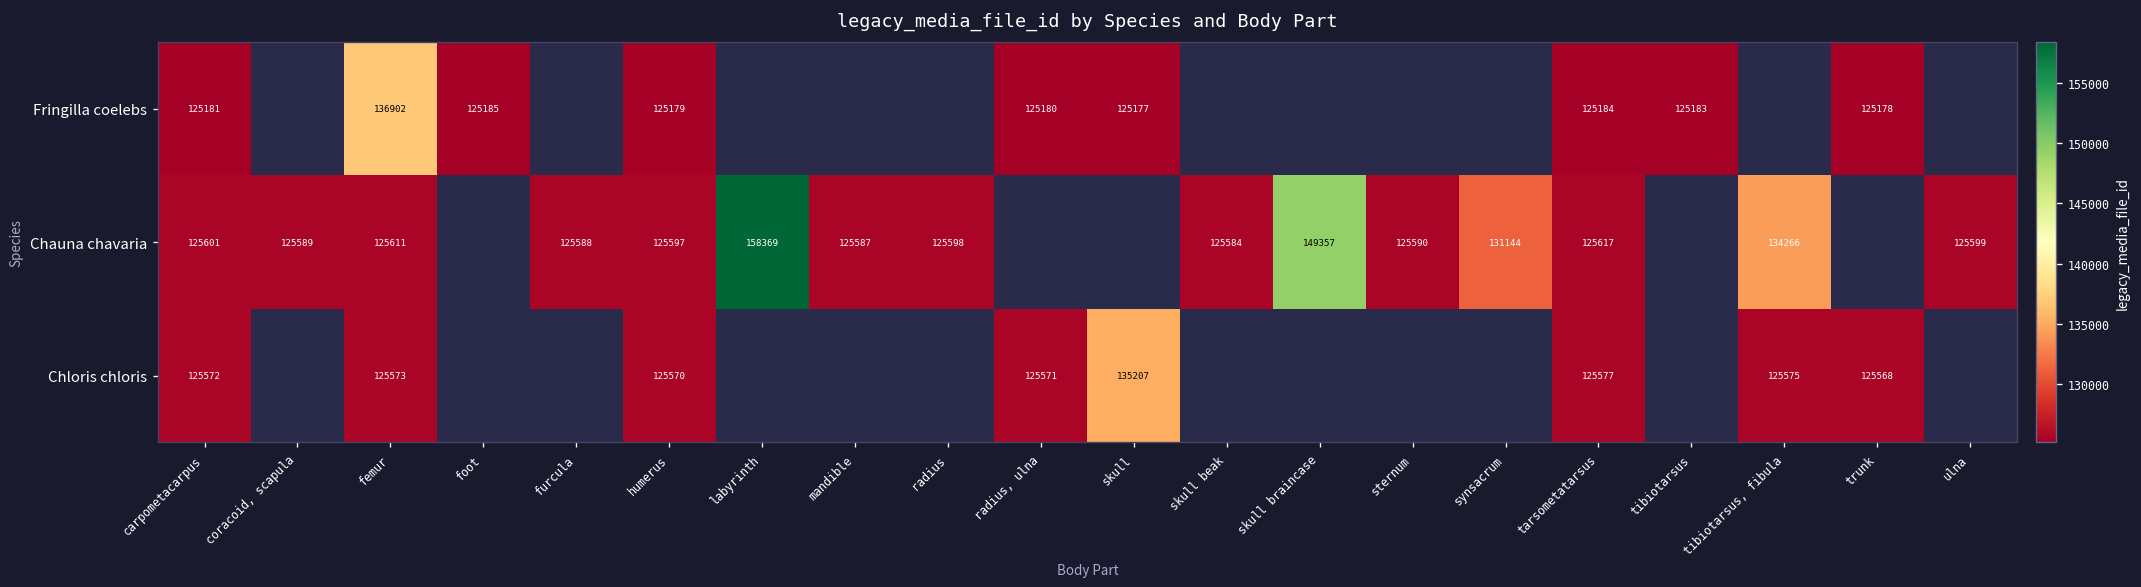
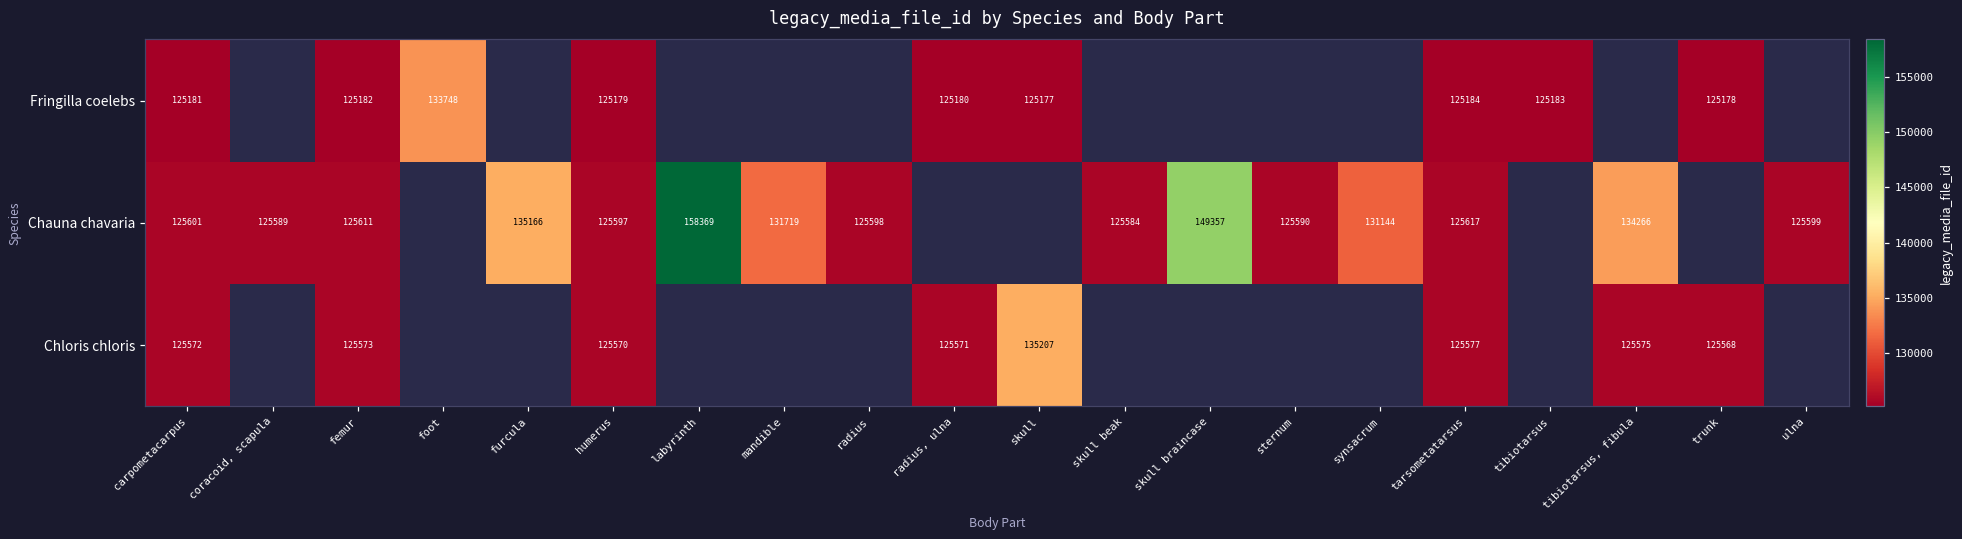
Fringilla coelebs, femur: 136902 -> 125182
Fringilla coelebs, foot: 125185 -> 133748
Chauna chavaria, furcula: 125588 -> 135166
Chauna chavaria, mandible: 125587 -> 131719
